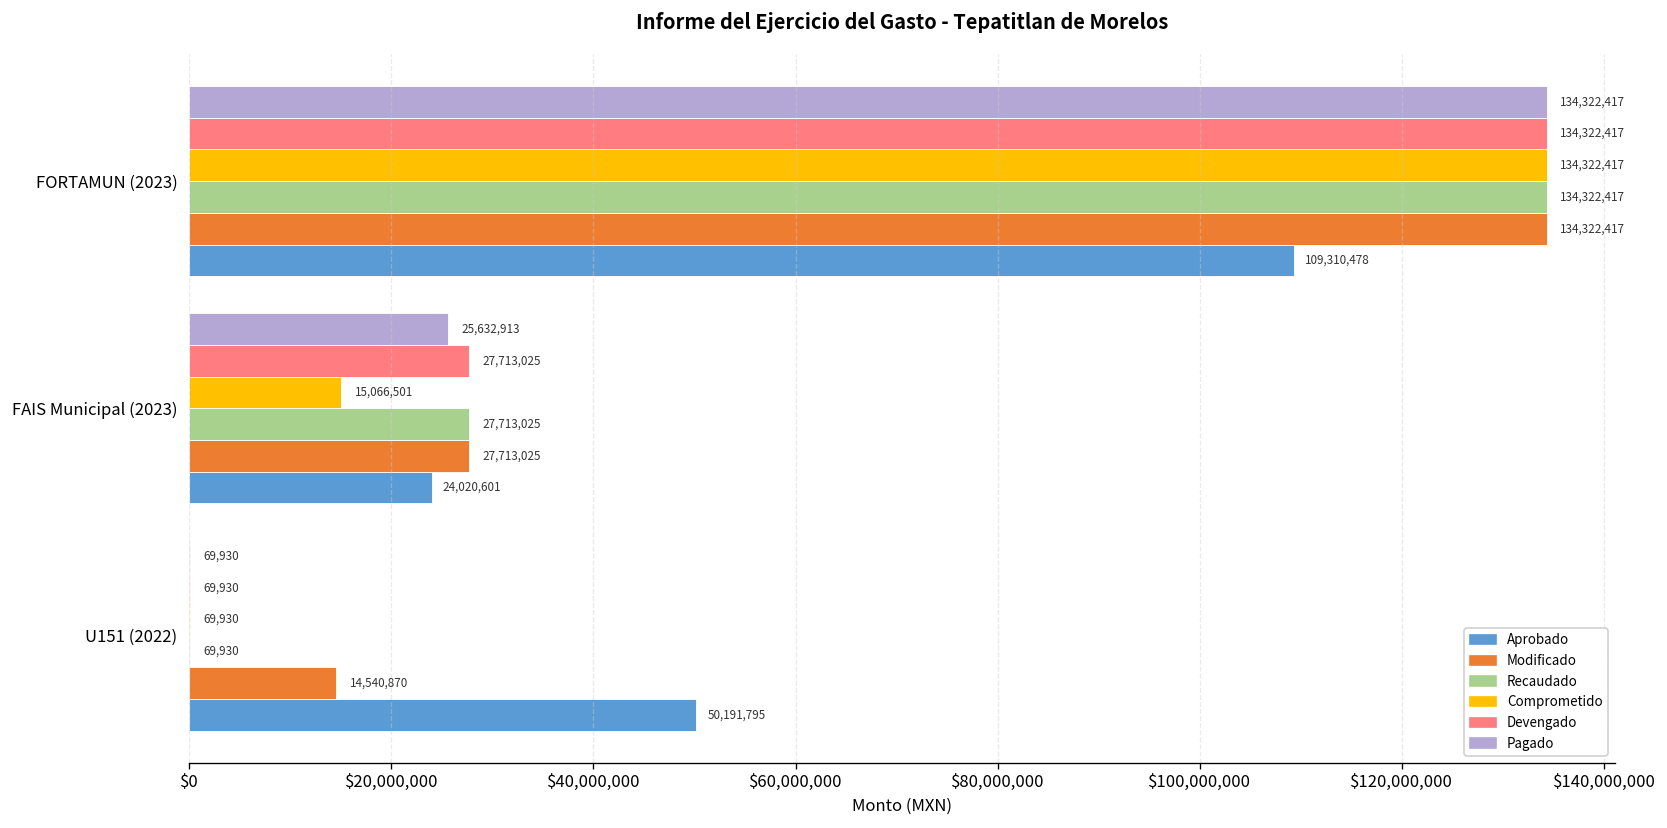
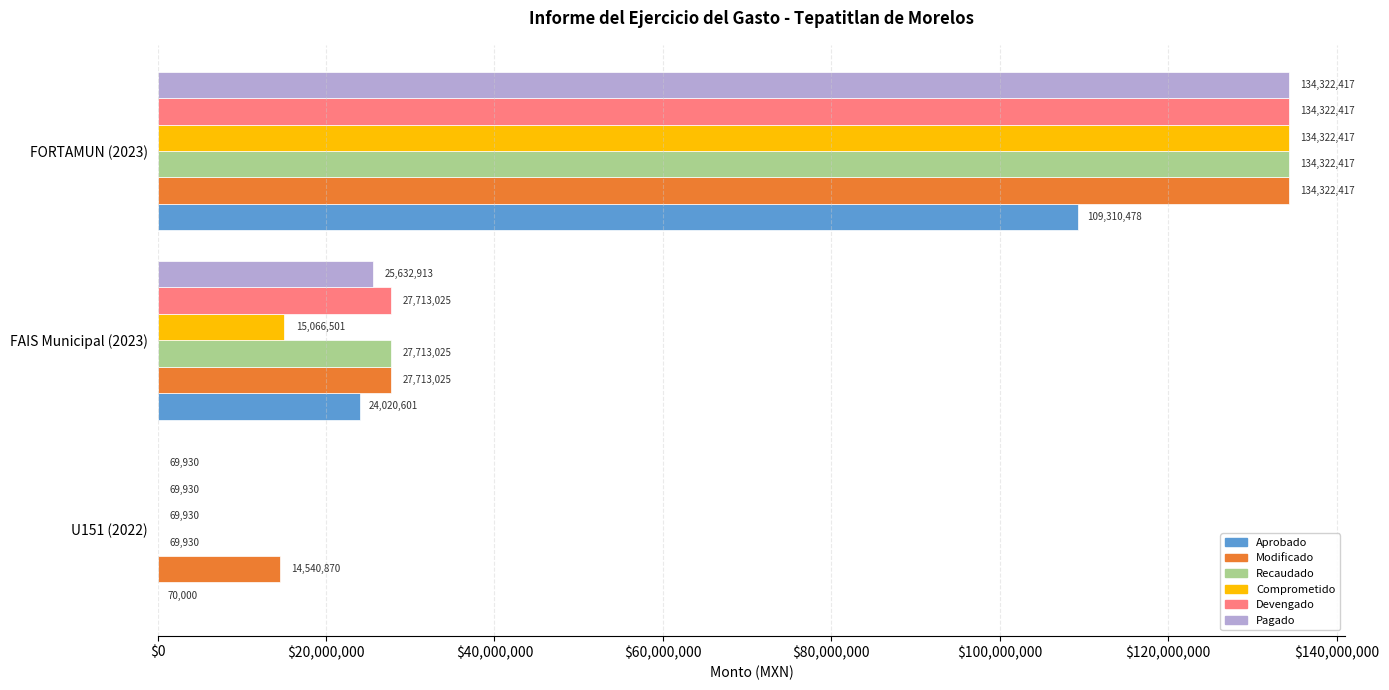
Aprobado, U151 (2022): 50,191,795 -> 70,000
